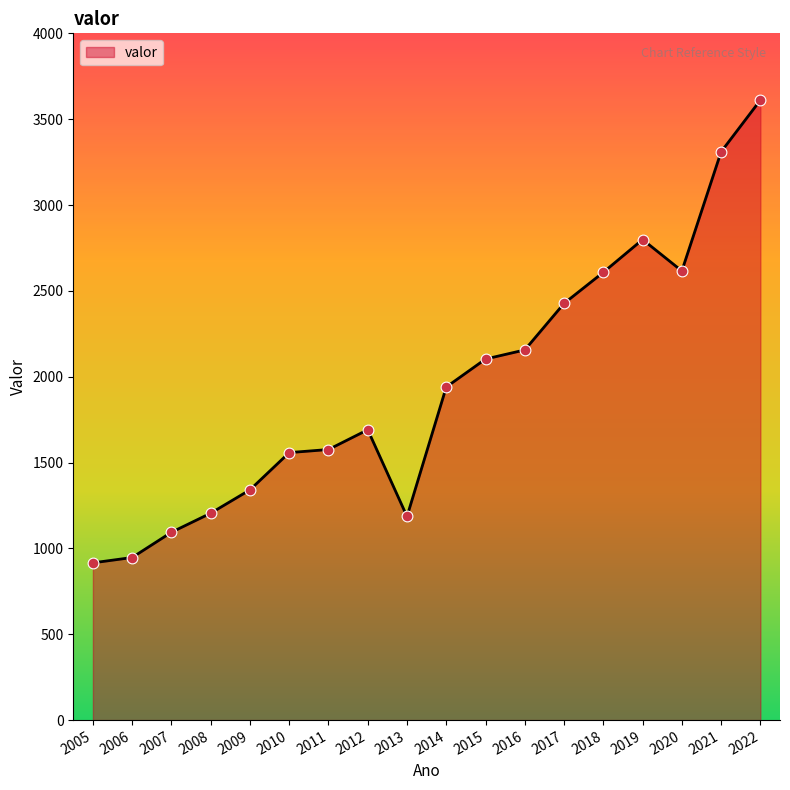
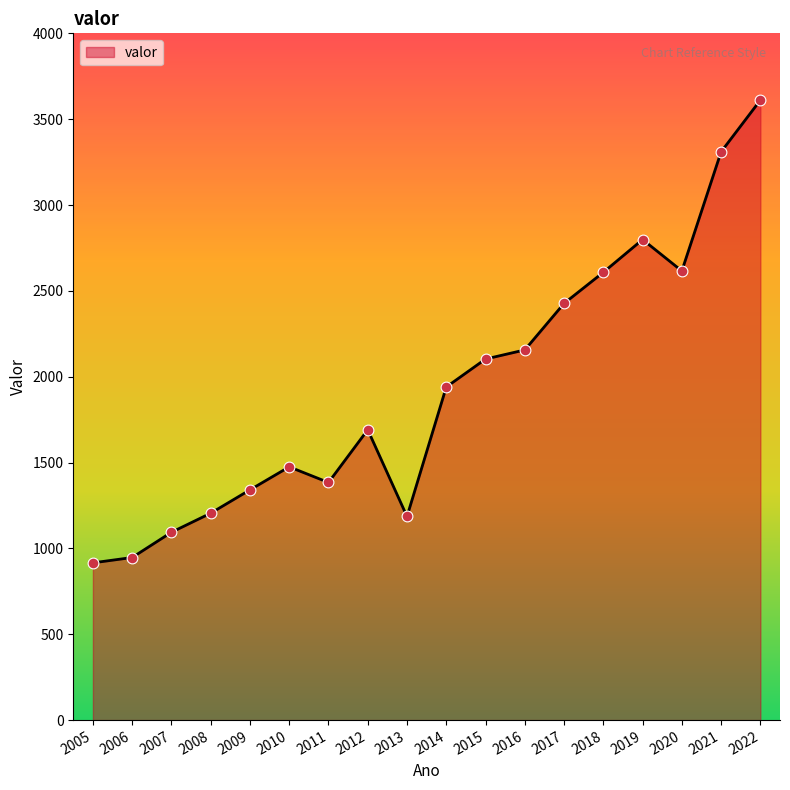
2010: 1560 -> 1480
2011: 1580 -> 1380
